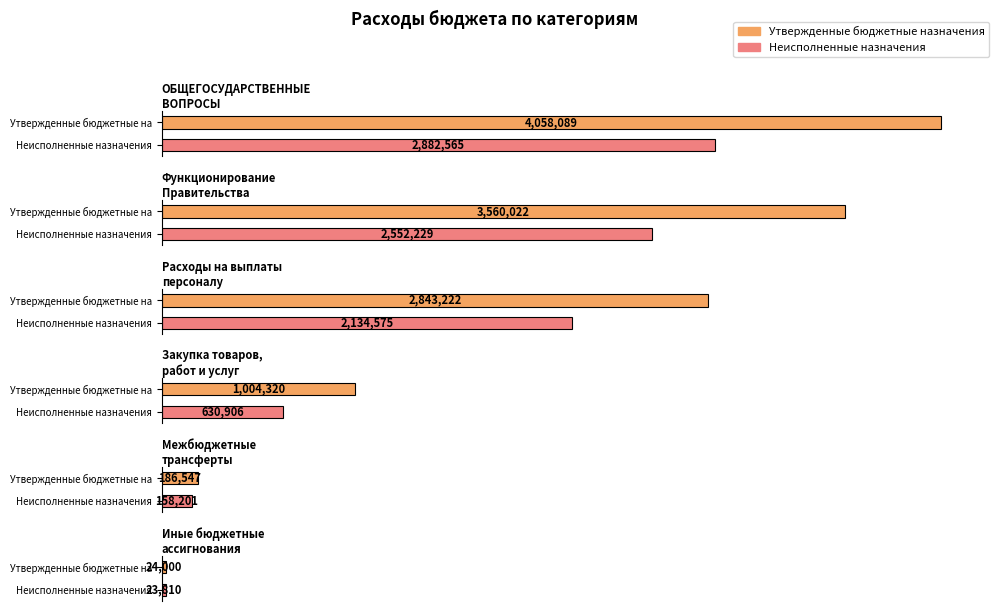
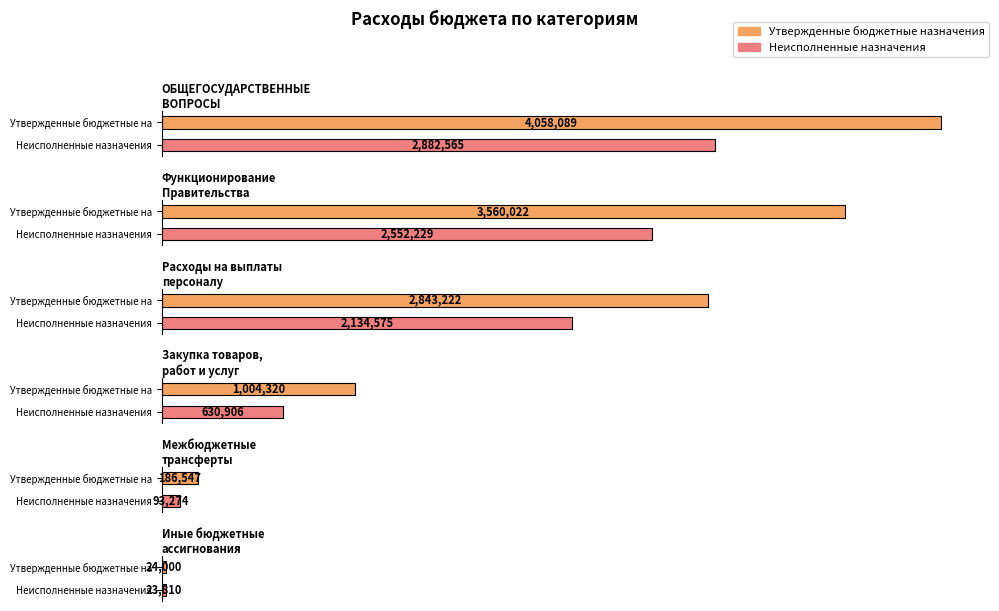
Межбюджетные трансферты, Неисполненные назначения: 158,201 -> 93,274
